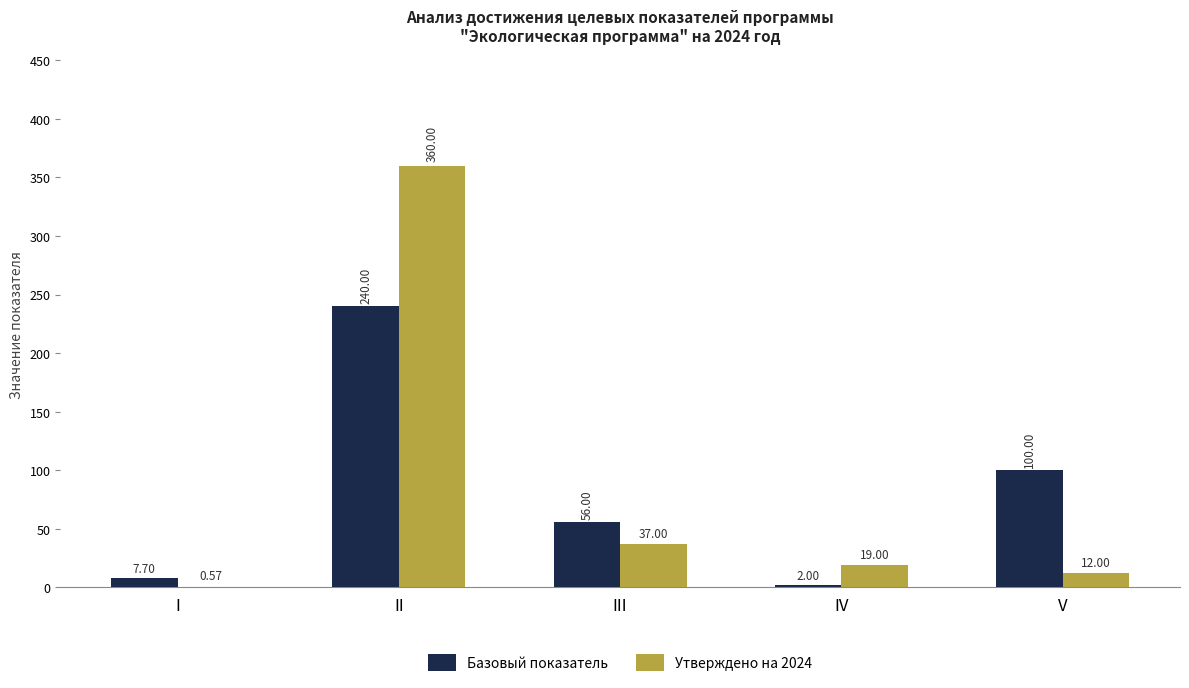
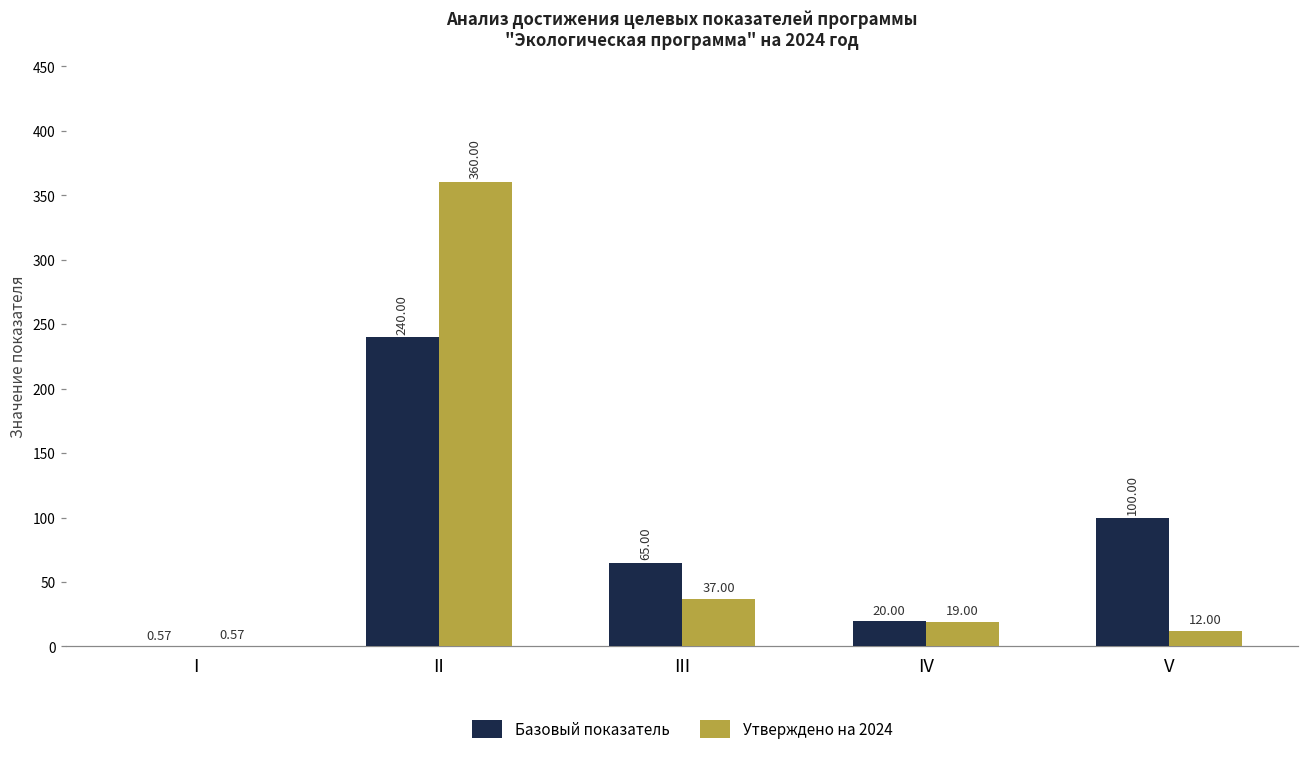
Базовый показатель, I: 7.70 -> 0.57
Базовый показатель, III: 56.00 -> 65.00
Базовый показатель, IV: 2.00 -> 20.00
